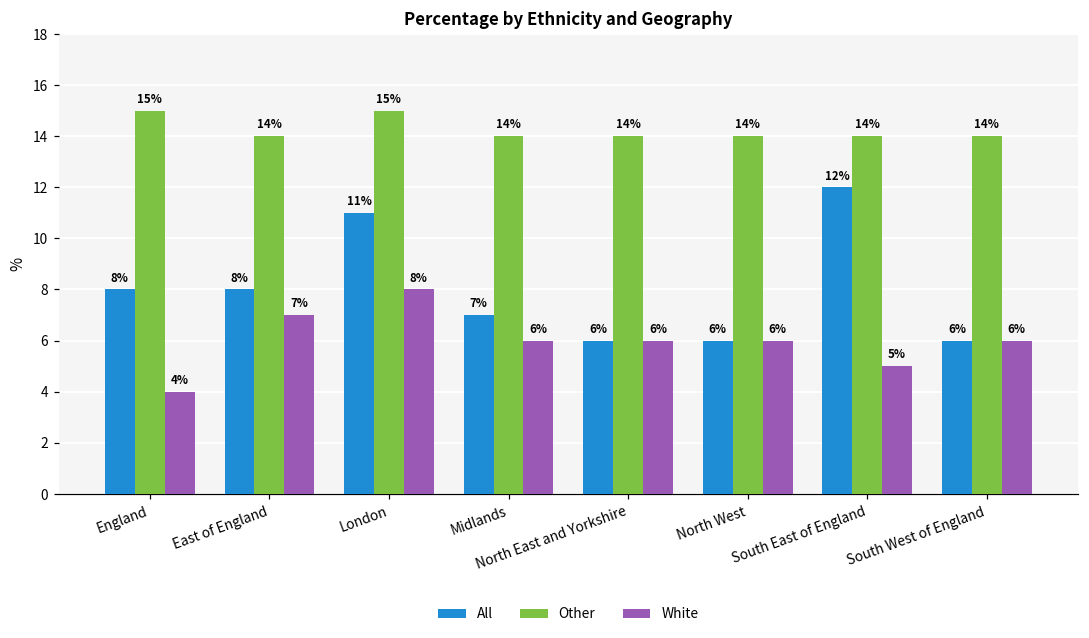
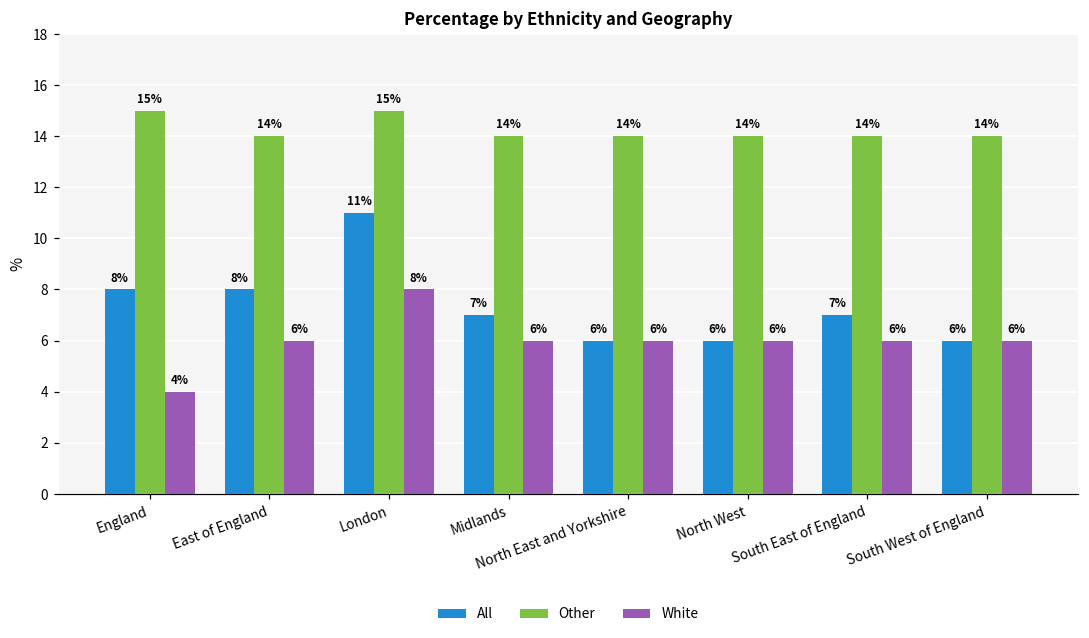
White, East of England: 7% -> 6%
All, South East of England: 12% -> 7%
White, South East of England: 5% -> 6%
